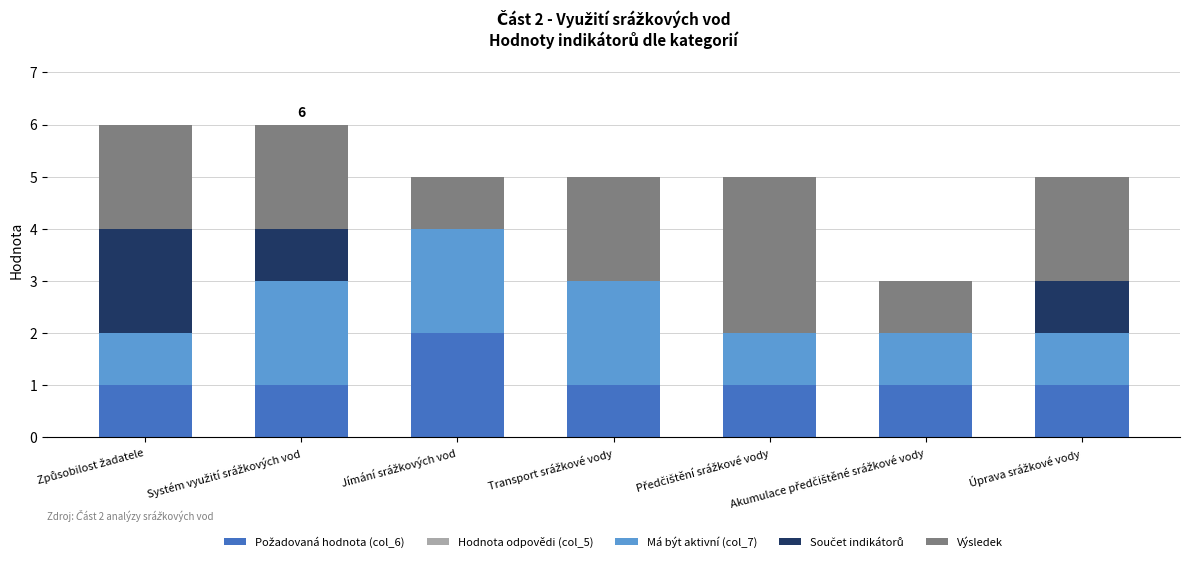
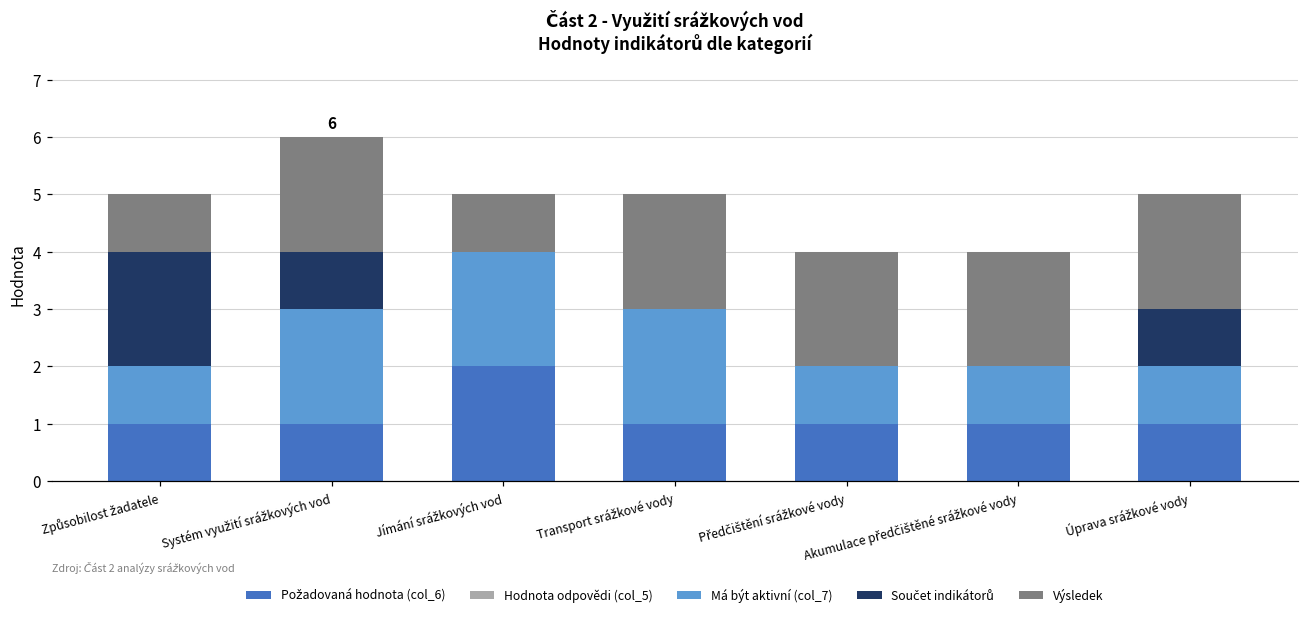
Výsledek, Způsobilost žadatele: 2 -> 1
Výsledek, Předčištění srážkové vody: 3 -> 2
Výsledek, Akumulace předčištěné srážkové vody: 1 -> 2
